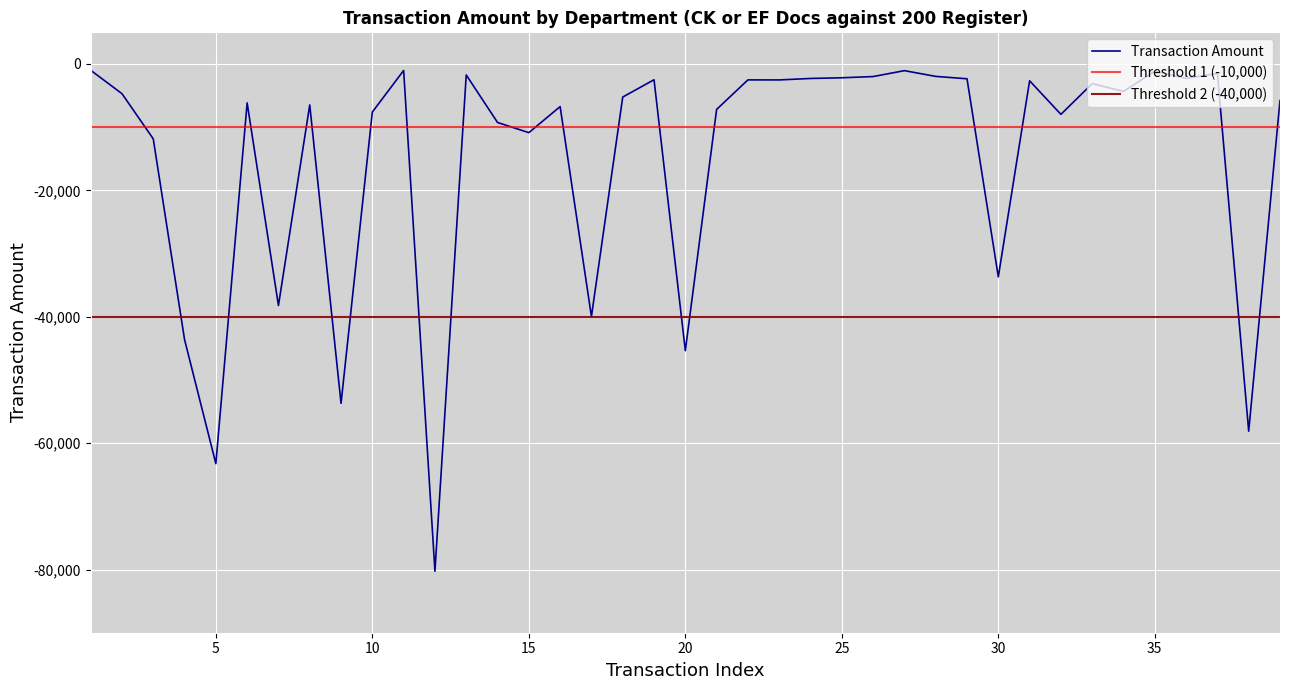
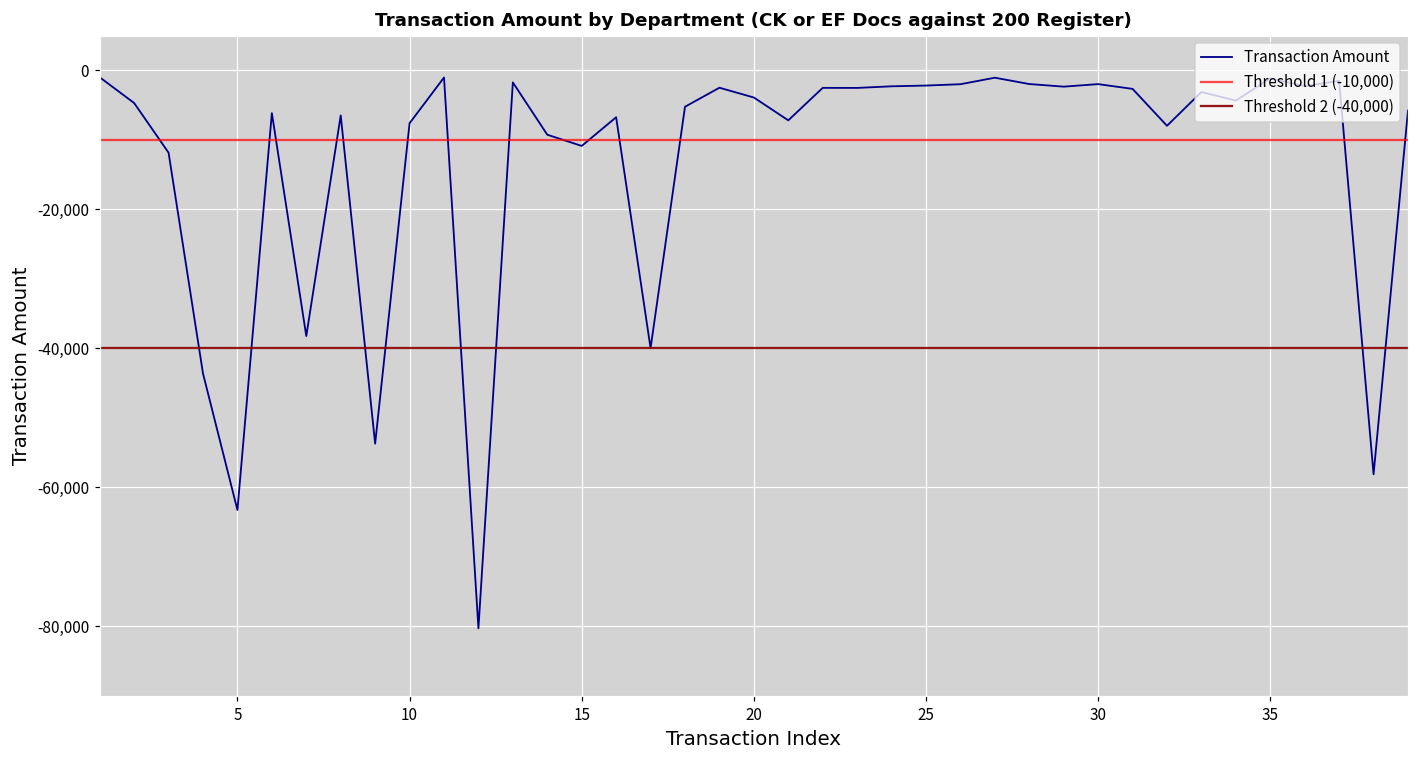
20: -45,000 -> -4,000
30: -34,000 -> -2,000
